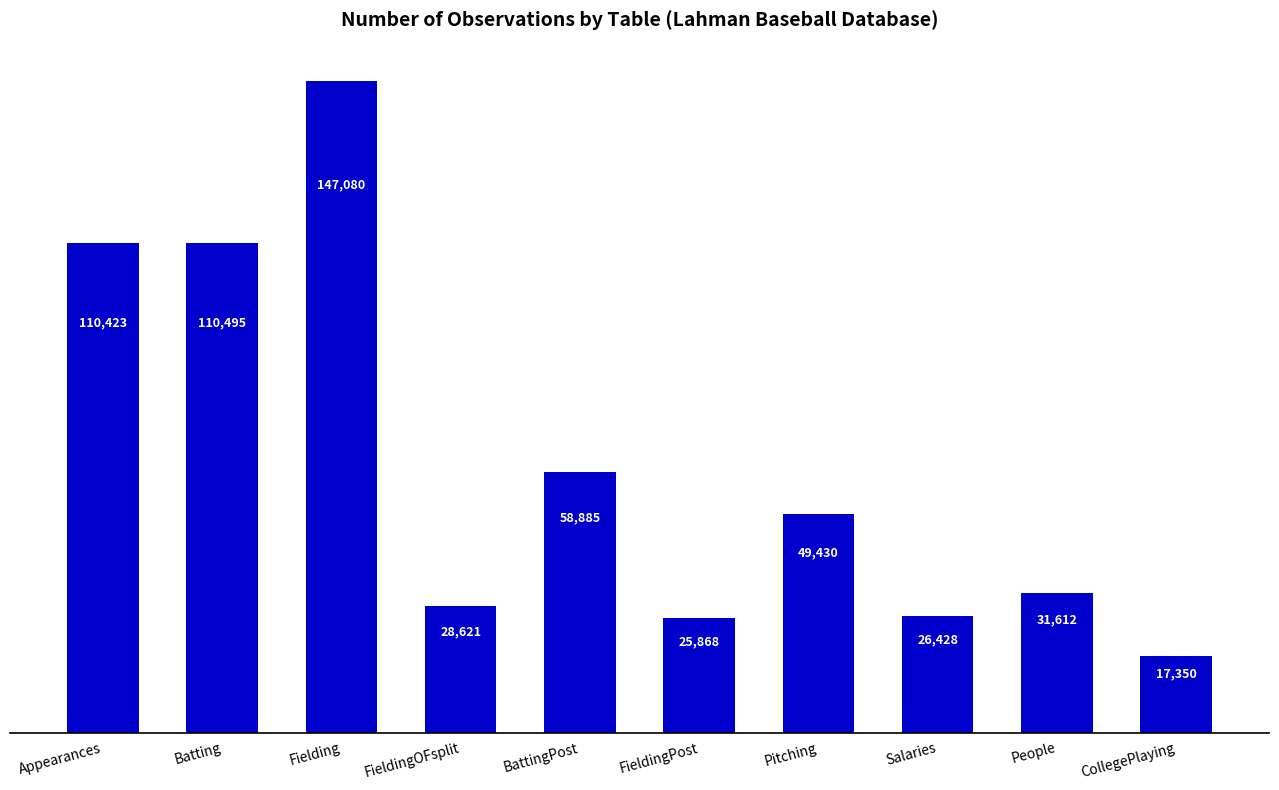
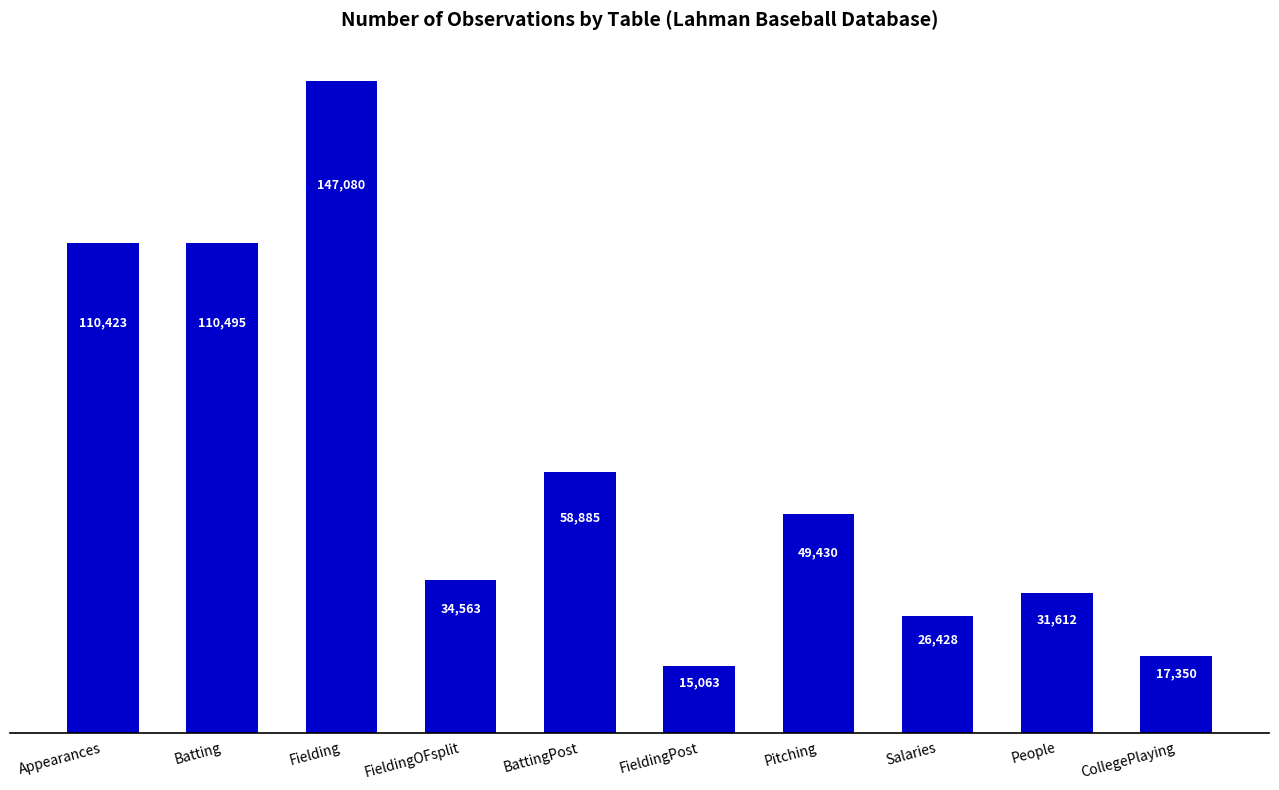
FieldingOFsplit: 28,621 -> 34,563
FieldingPost: 25,868 -> 15,063
